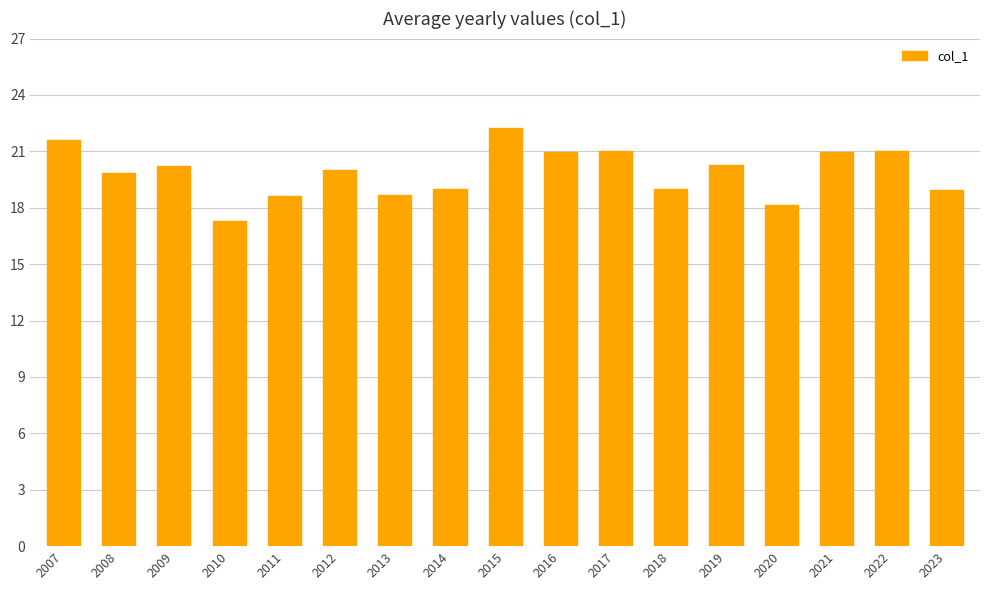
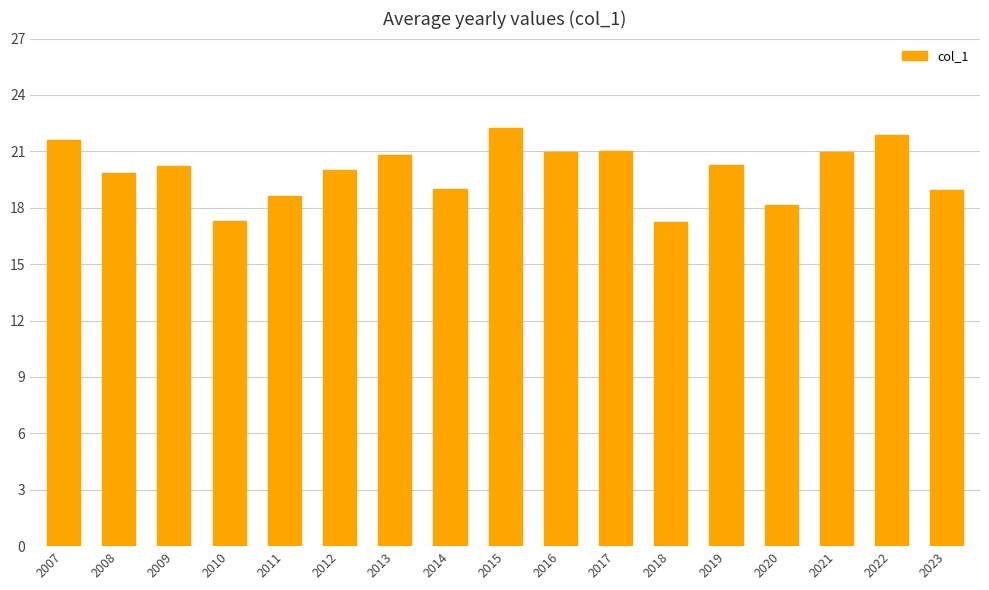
2013: 18.7 -> 20.8
2018: 19.0 -> 17.3
2022: 21.0 -> 21.9
